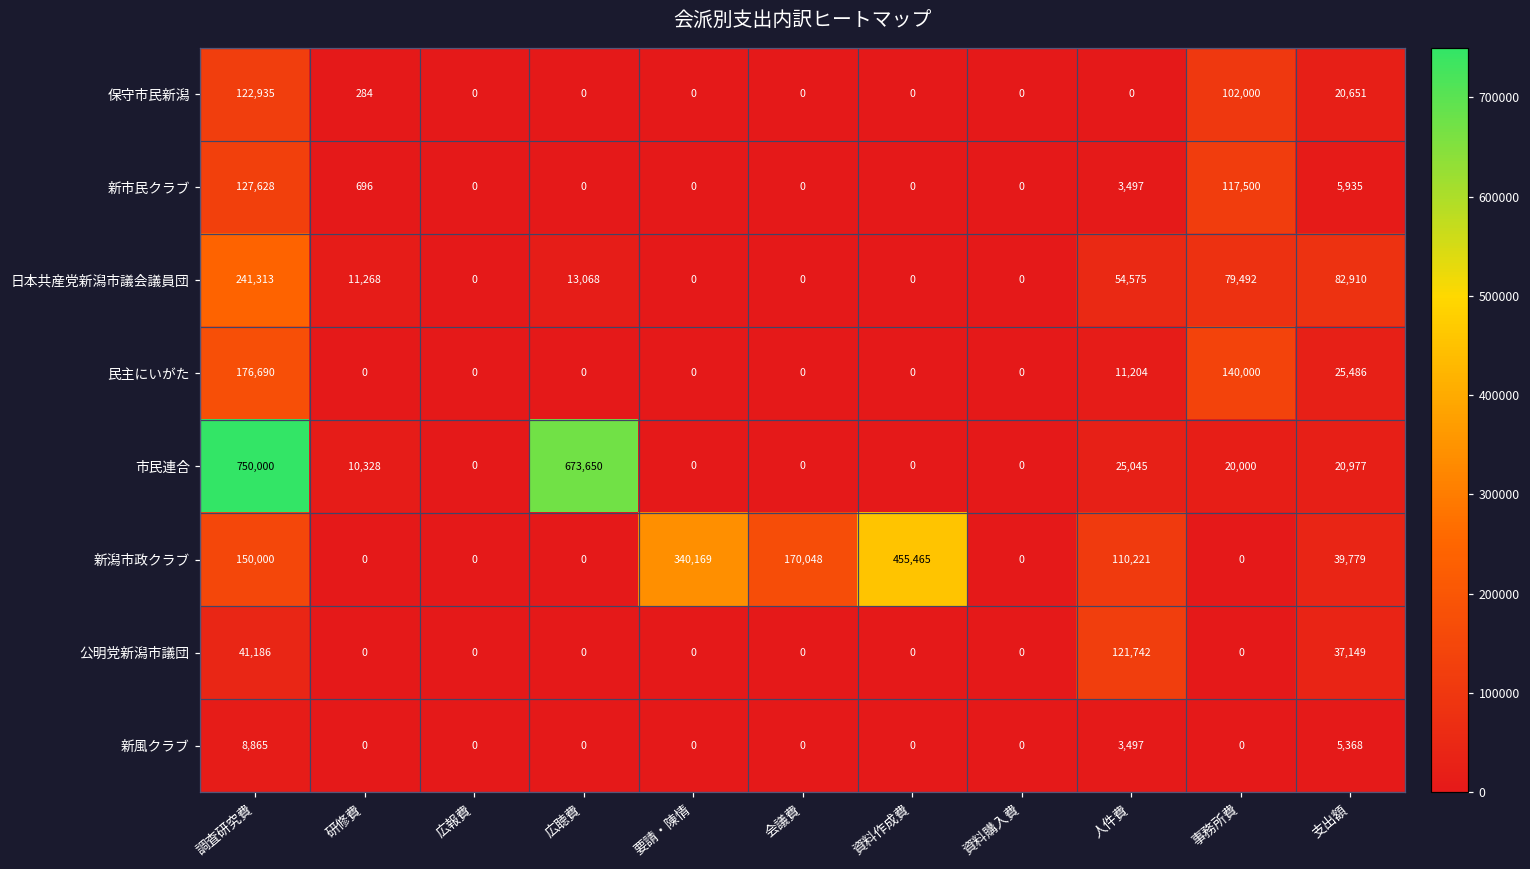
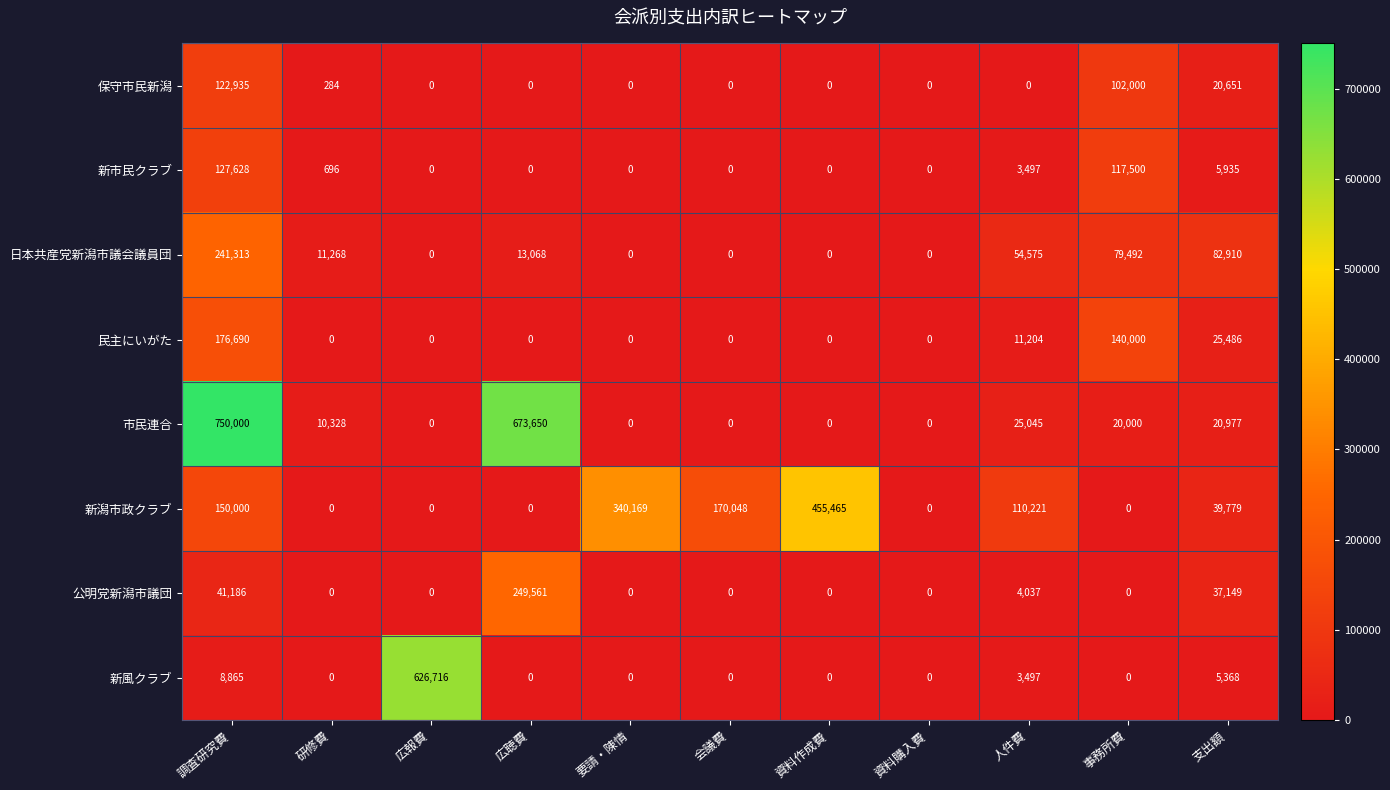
公明党新潟市議団, 広聴費: 0 -> 249,561
公明党新潟市議団, 人件費: 121,742 -> 4,037
新風クラブ, 広報費: 0 -> 626,716
